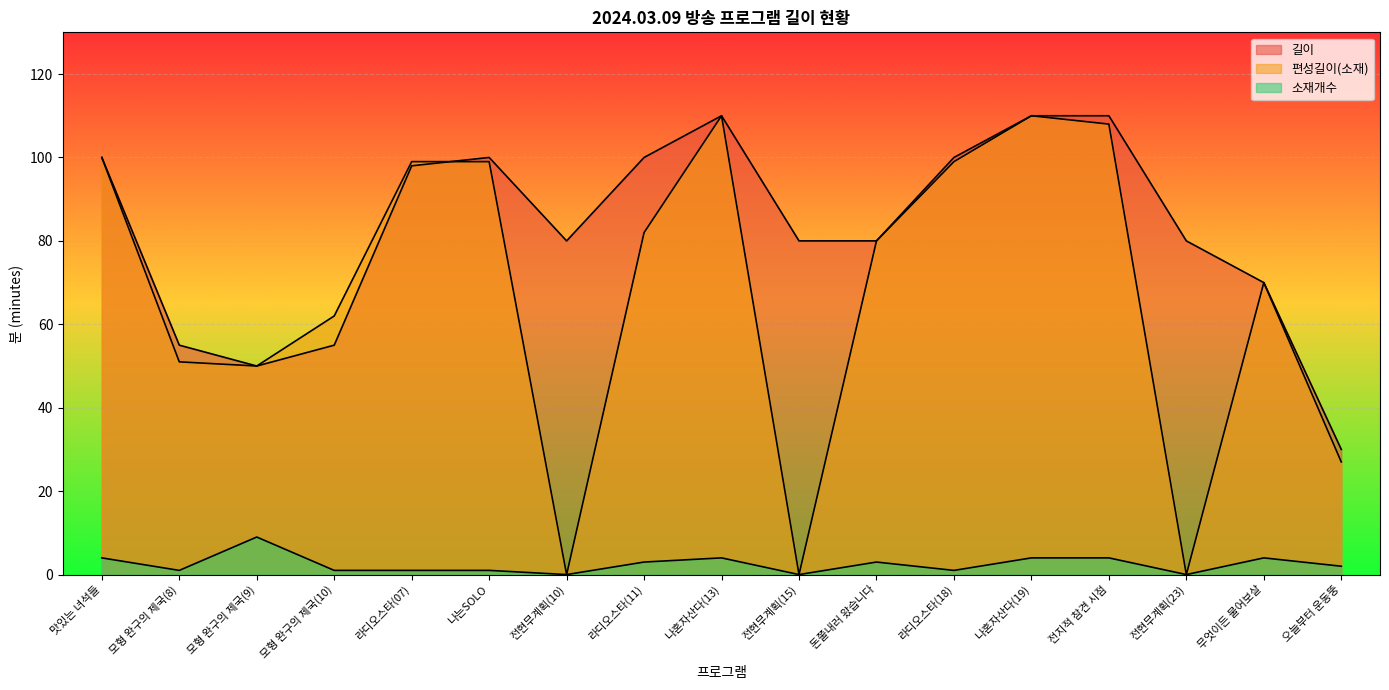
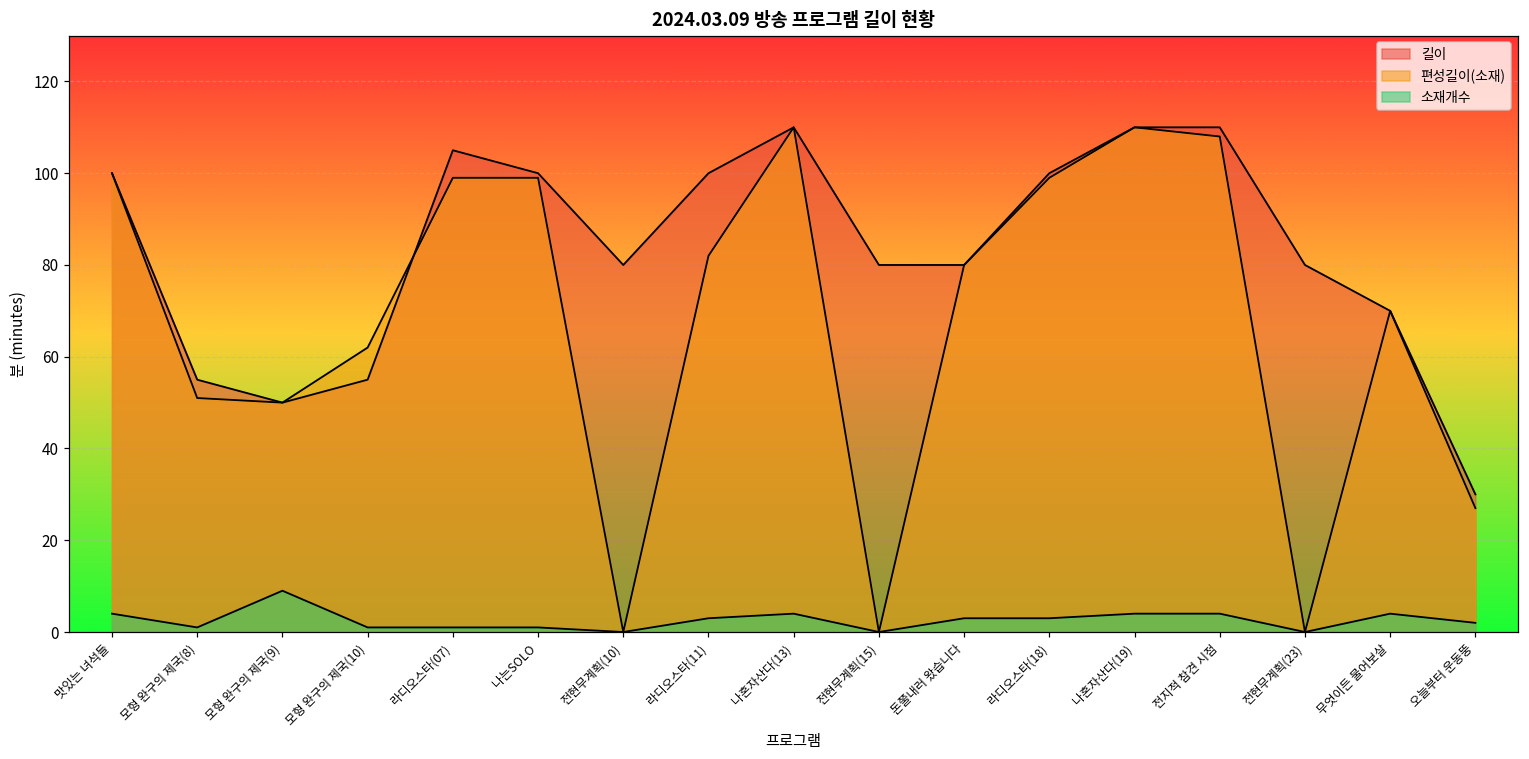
길이, 라디오스타(07): 98 -> 105
소재개수, 라디오스타(18): 1 -> 3
